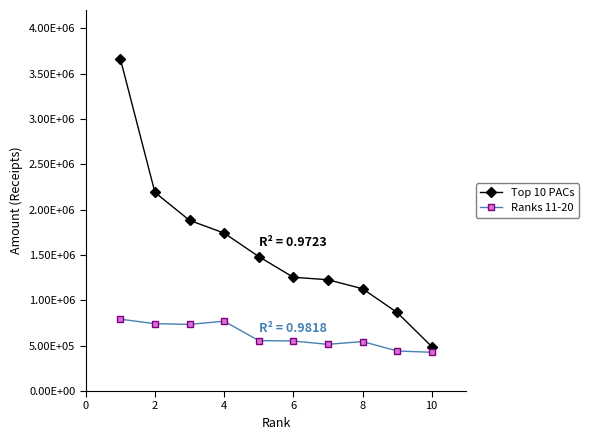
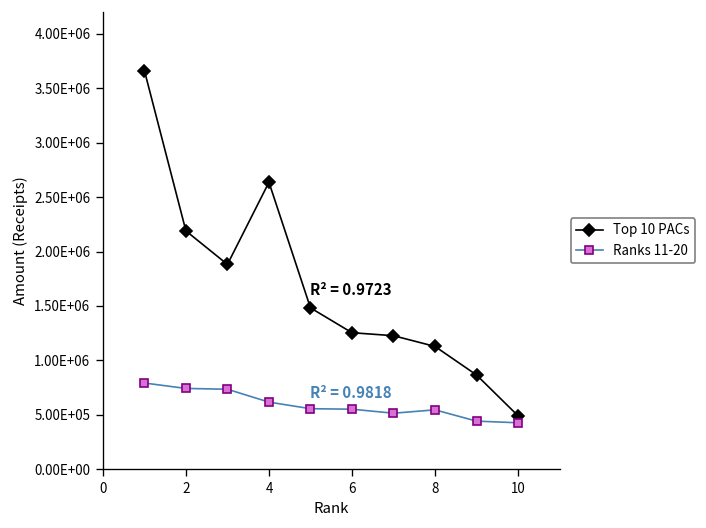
Top 10 PACs, 4: 1700000 -> 2600000
Ranks 11-20, 4: 800000 -> 600000
